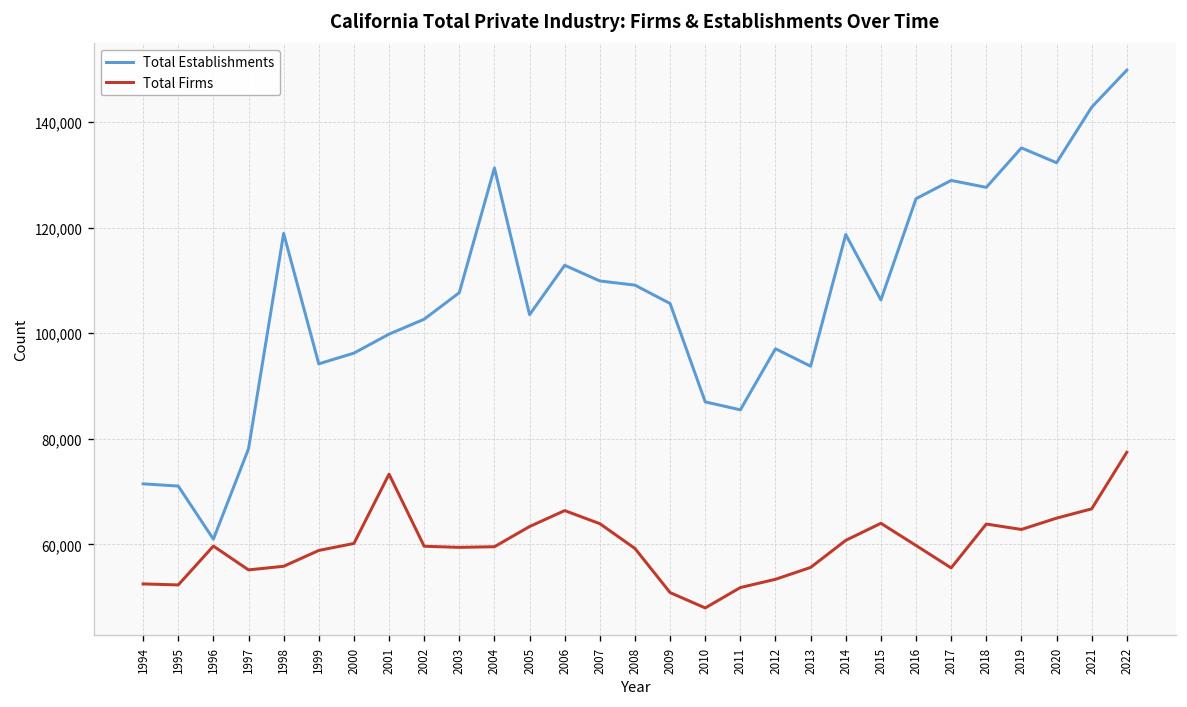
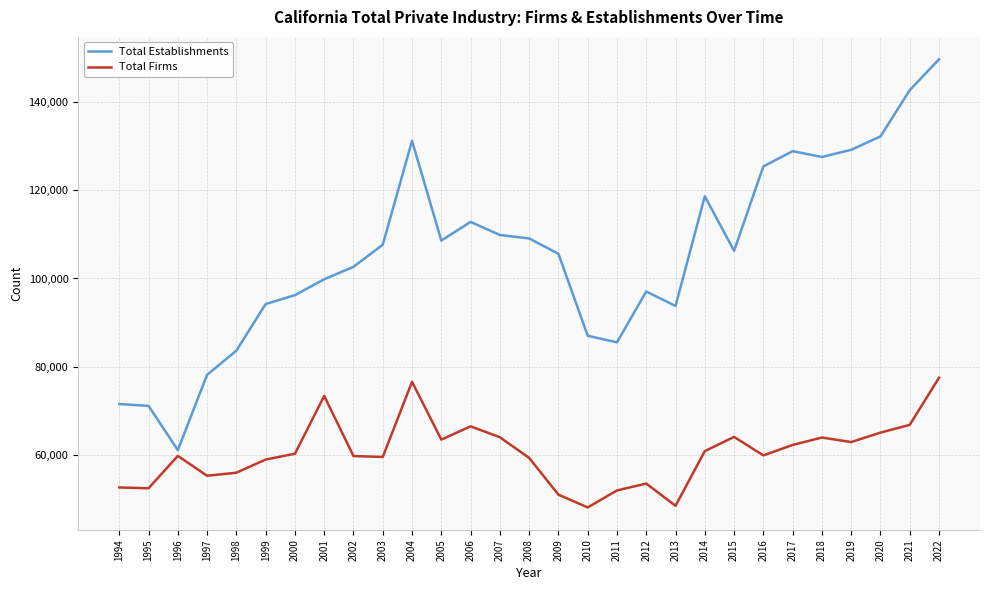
Total Establishments, 1998: 119,000 -> 84,000
Total Firms, 2004: 60,000 -> 77,000
Total Establishments, 2005: 104,000 -> 109,000
Total Firms, 2013: 56,000 -> 48,000
Total Firms, 2017: 56,000 -> 62,000
Total Establishments, 2019: 135,000 -> 129,000
